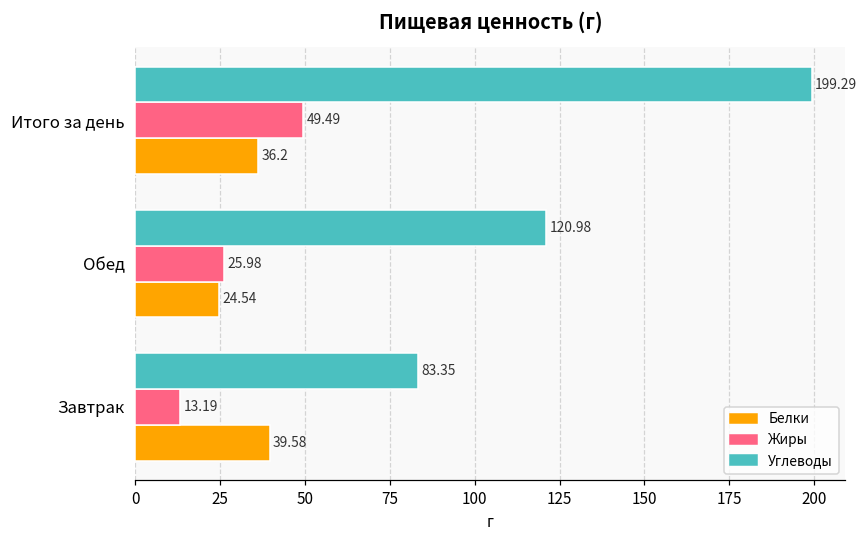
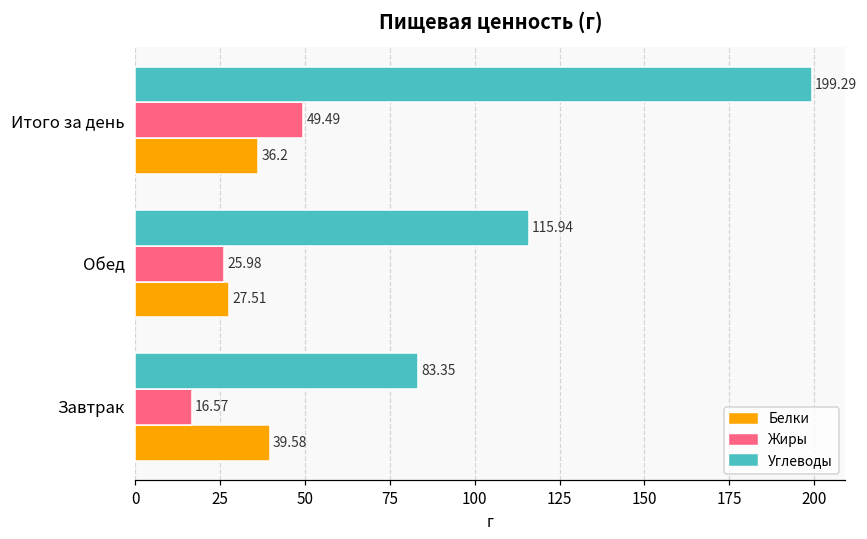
Углеводы, Обед: 120.98 -> 115.94
Белки, Обед: 24.54 -> 27.51
Жиры, Завтрак: 13.19 -> 16.57
